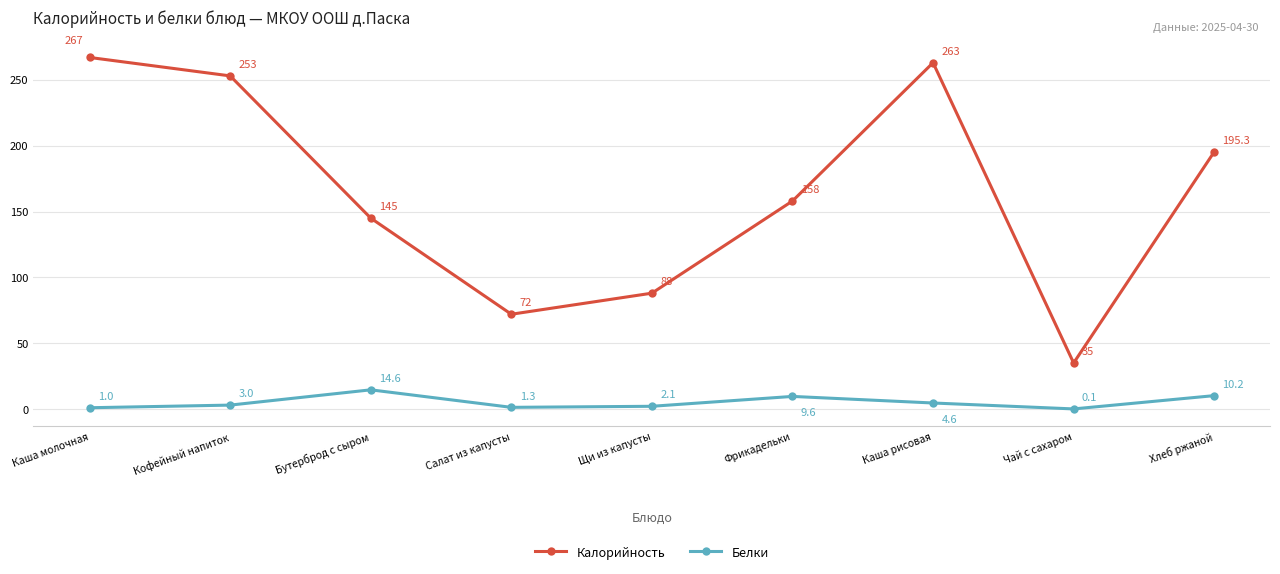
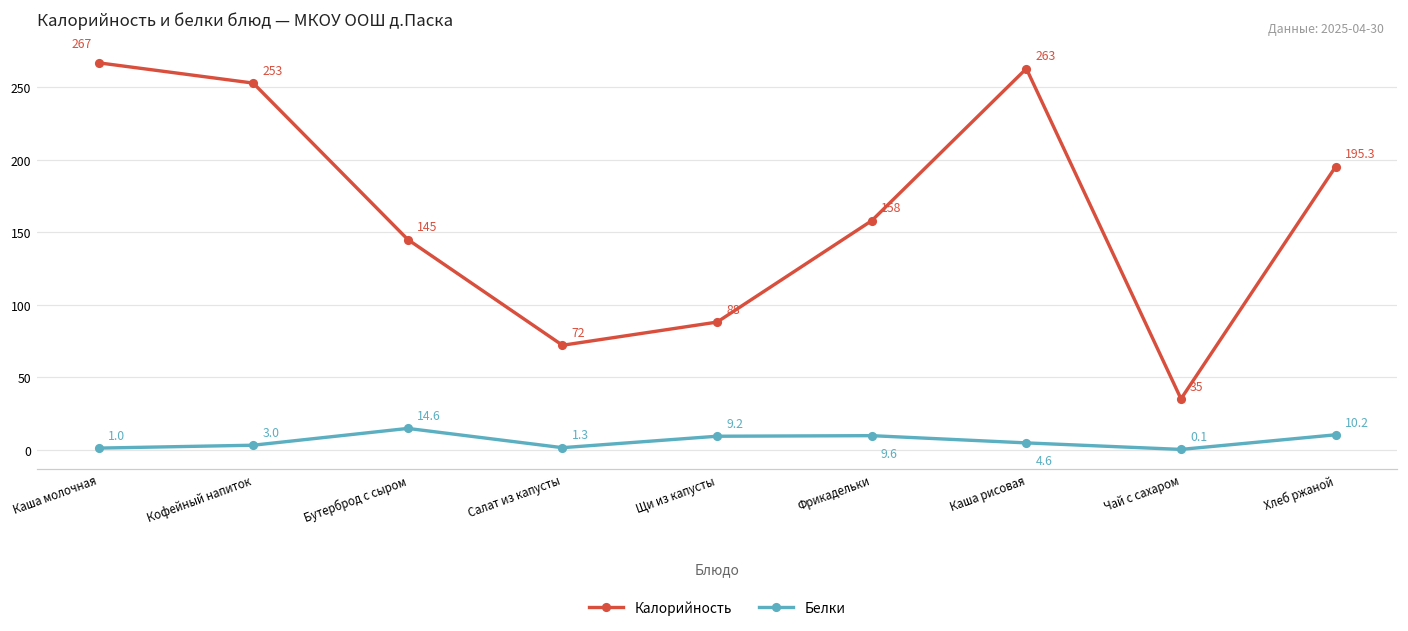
Белки, Щи из капусты: 2.1 -> 9.2
